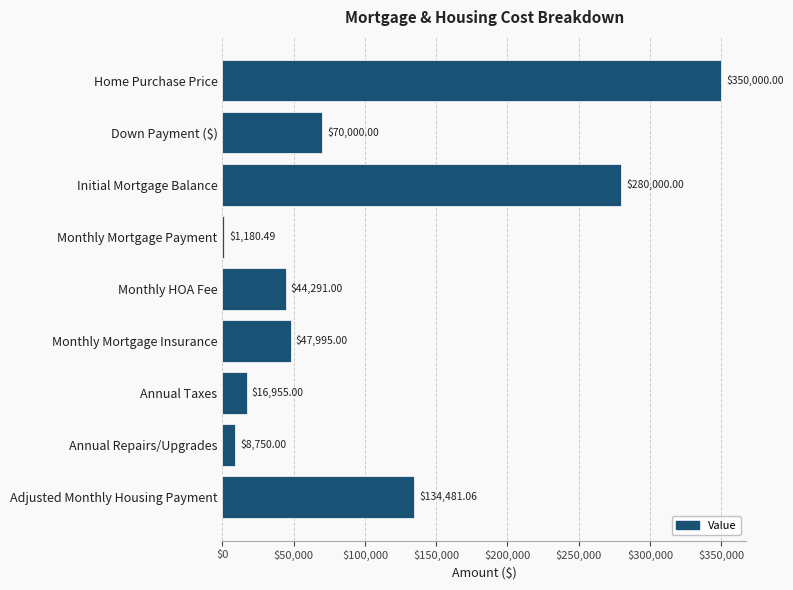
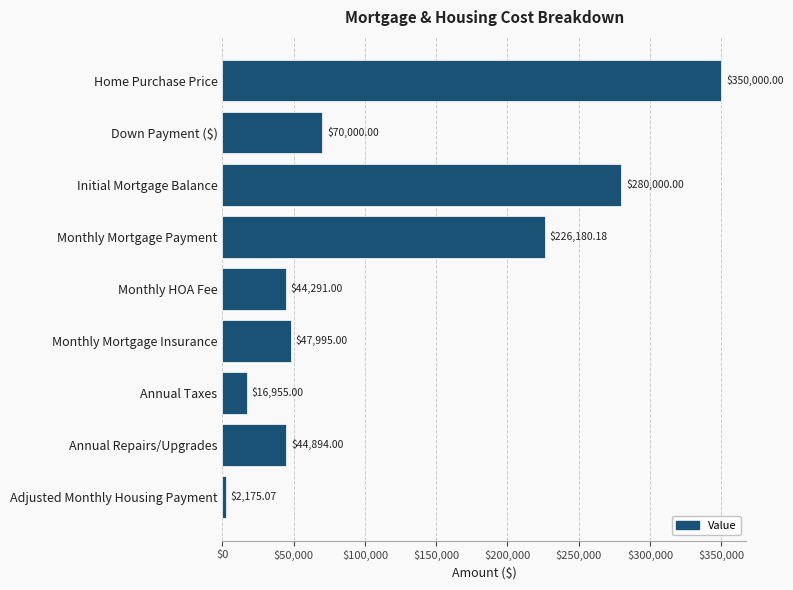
Monthly Mortgage Payment: $1,180.49 -> $226,180.18
Annual Repairs/Upgrades: $8,750.00 -> $44,894.00
Adjusted Monthly Housing Payment: $134,481.06 -> $2,175.07
